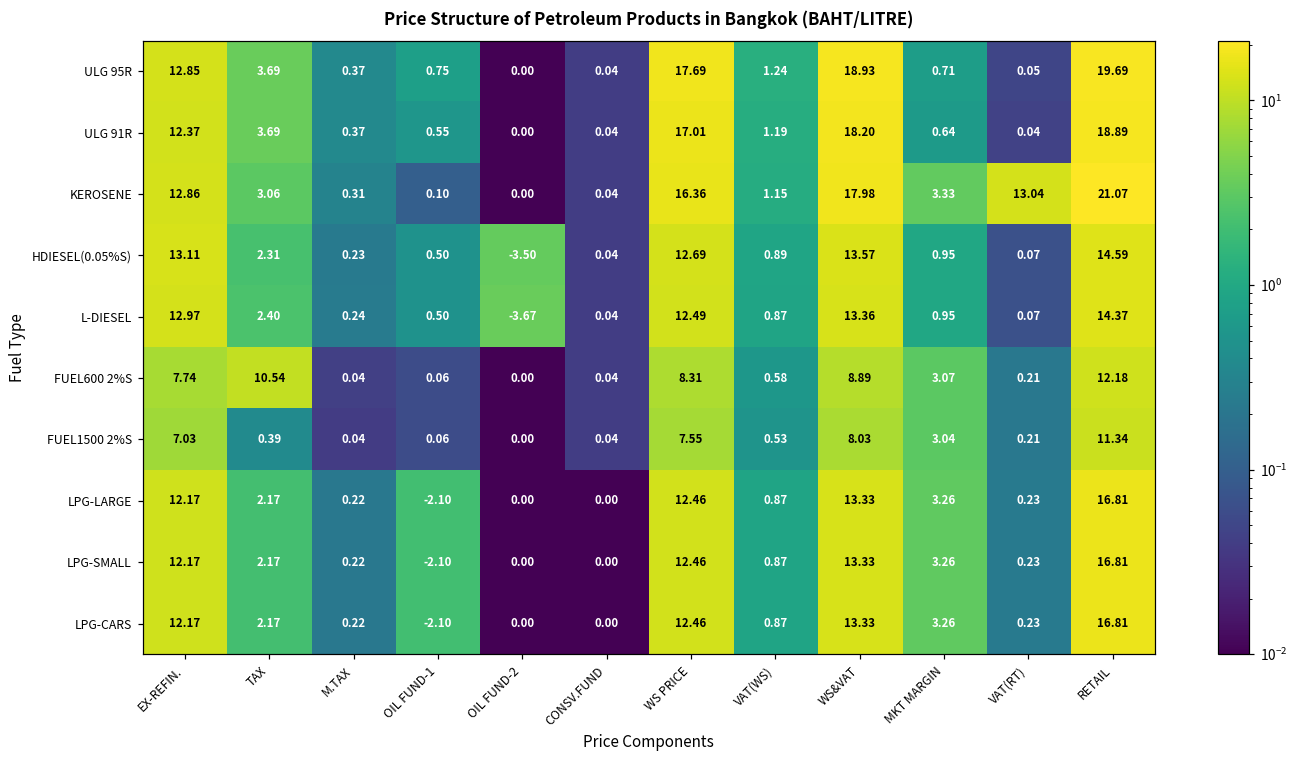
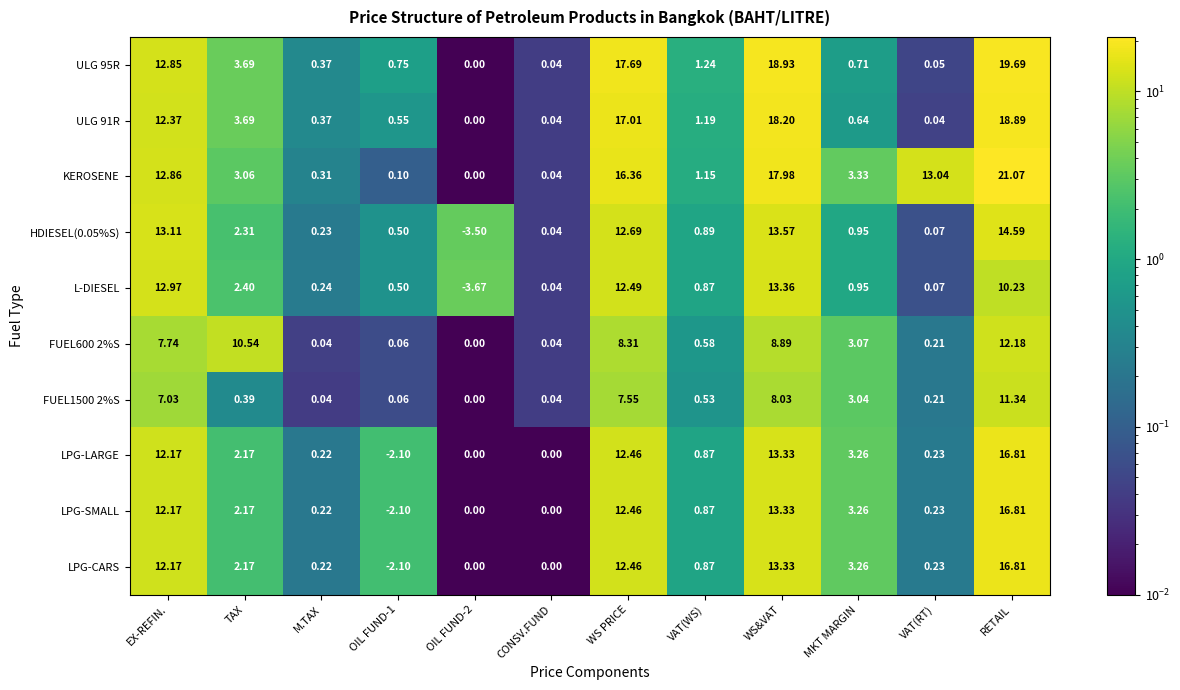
L-DIESEL, RETAIL: 14.37 -> 10.23
